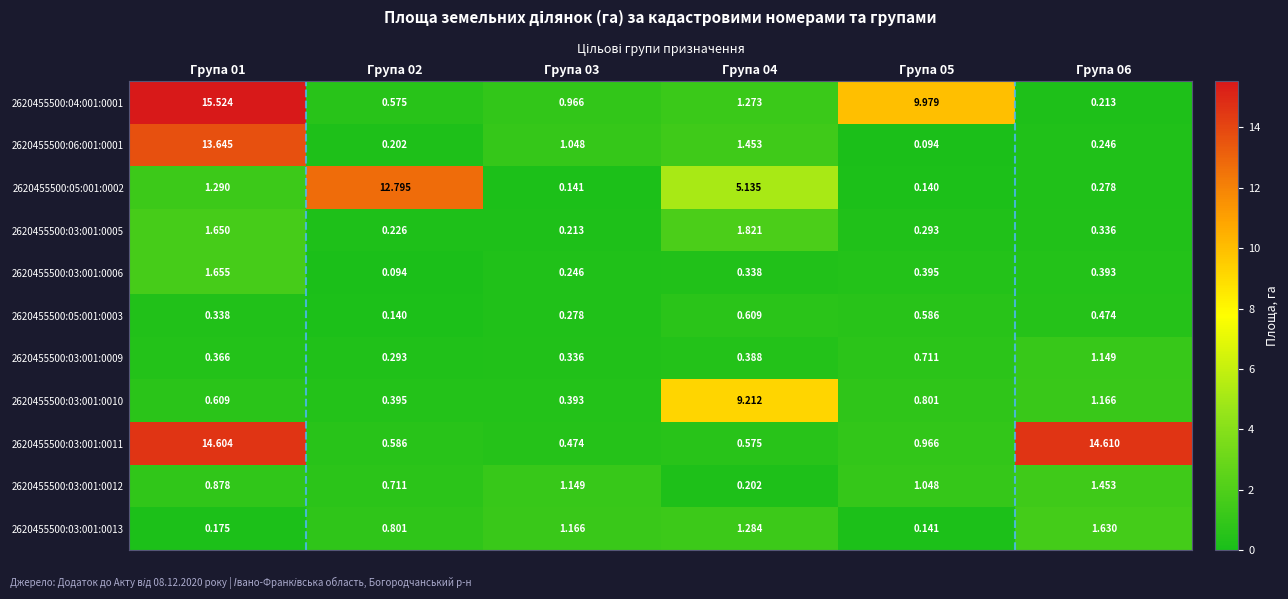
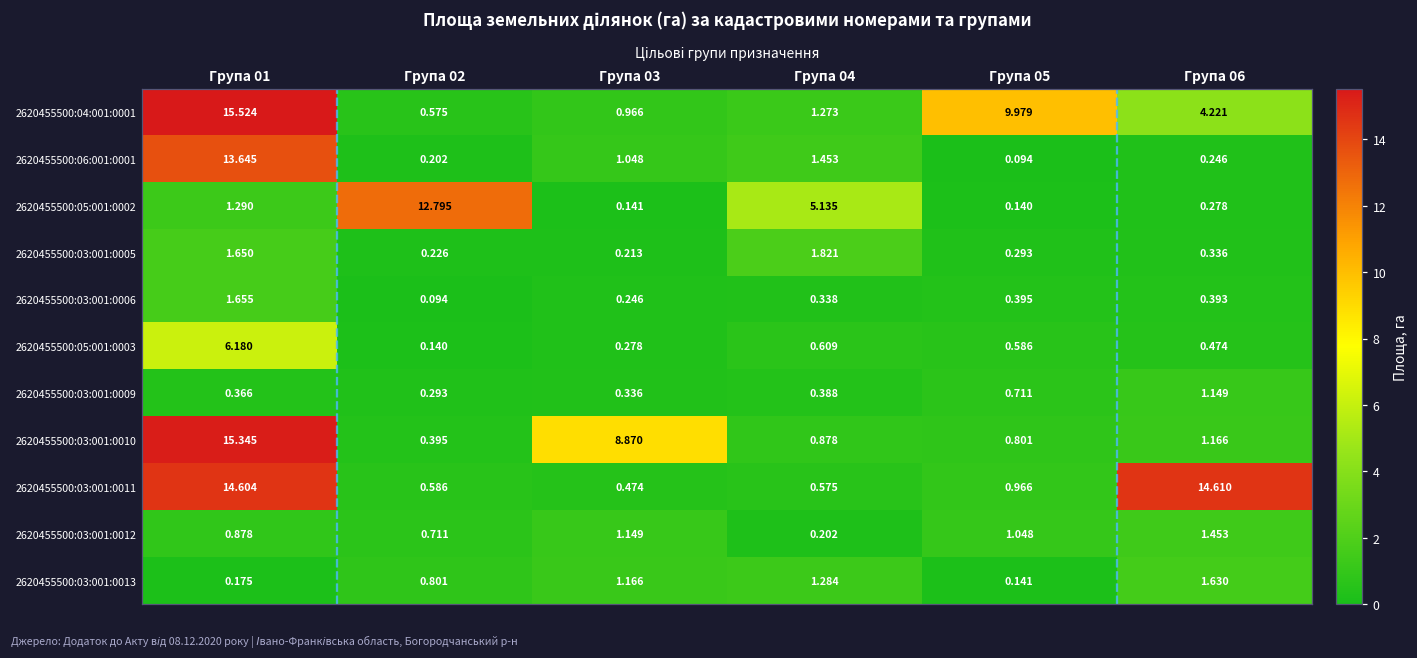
2620455500:04:001:0001, Група 06: 0.213 -> 4.221
2620455500:05:001:0003, Група 01: 0.338 -> 6.180
2620455500:03:001:0010, Група 01: 0.609 -> 15.345
2620455500:03:001:0010, Група 03: 0.393 -> 8.870
2620455500:03:001:0010, Група 04: 9.212 -> 0.878
